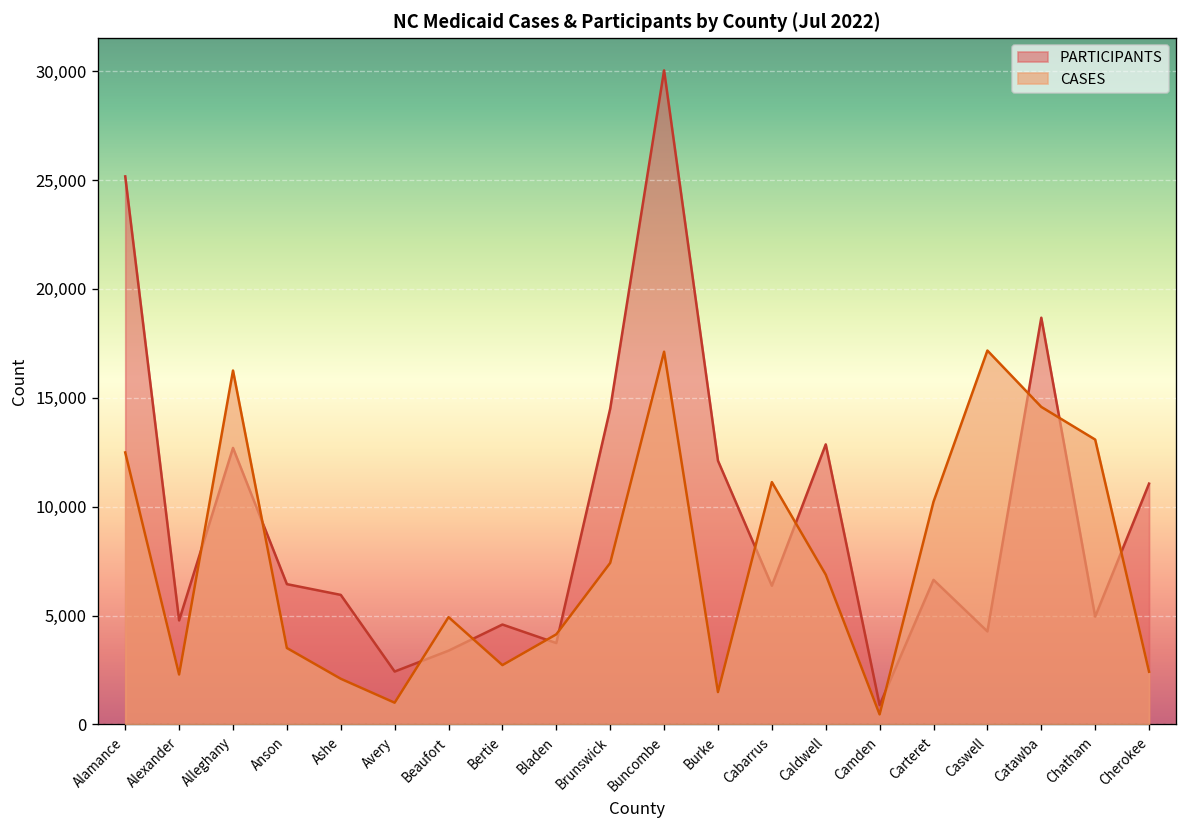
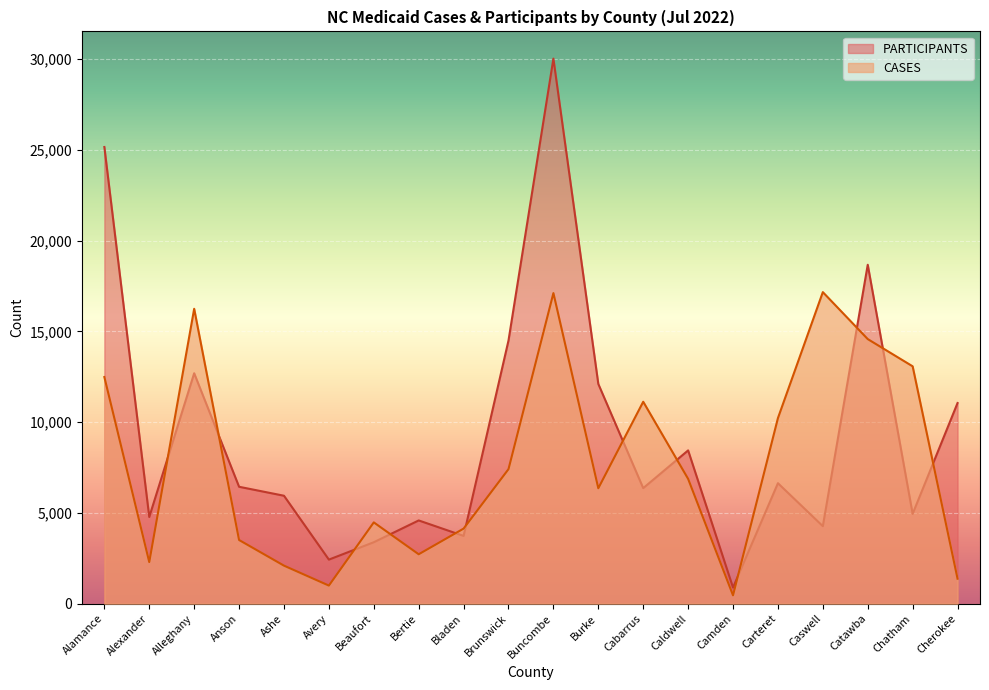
CASES, Beaufort: 4,900 -> 4,500
CASES, Burke: 1,500 -> 6,400
PARTICIPANTS, Caldwell: 12,900 -> 8,400
CASES, Cherokee: 2,400 -> 1,400
